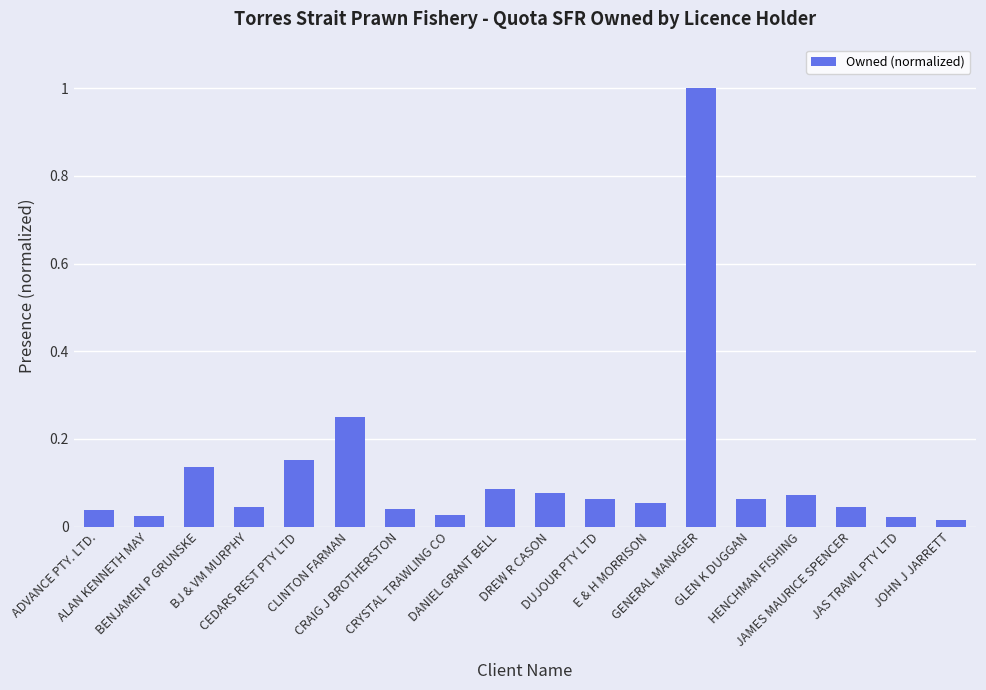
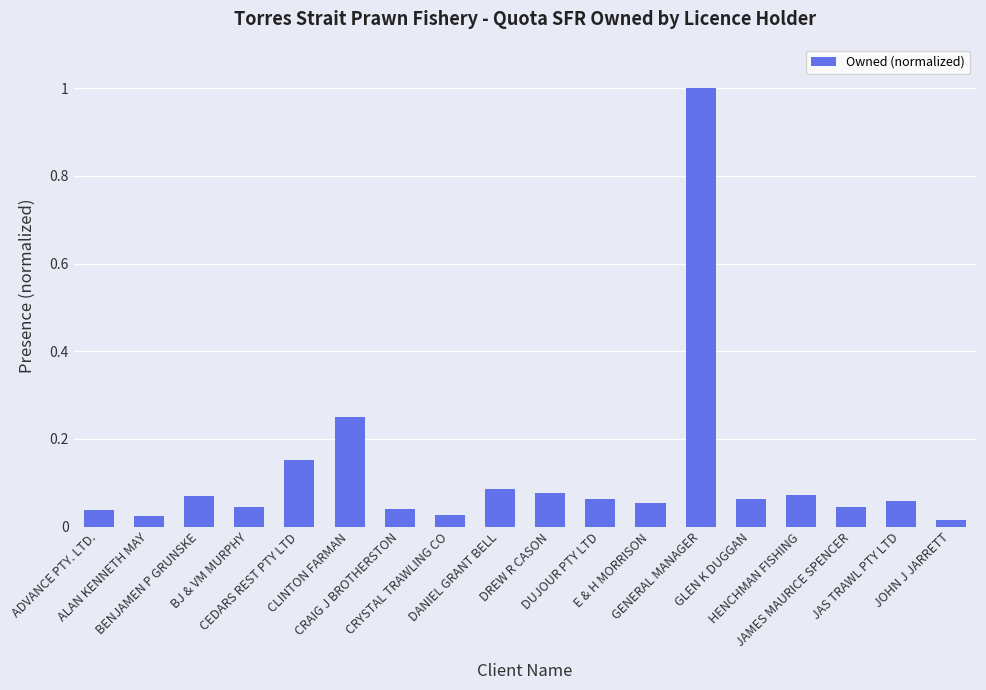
BENJAMEN P GRUNSKE: 0.14 -> 0.07
JAS TRAWL PTY LTD: 0.02 -> 0.06
